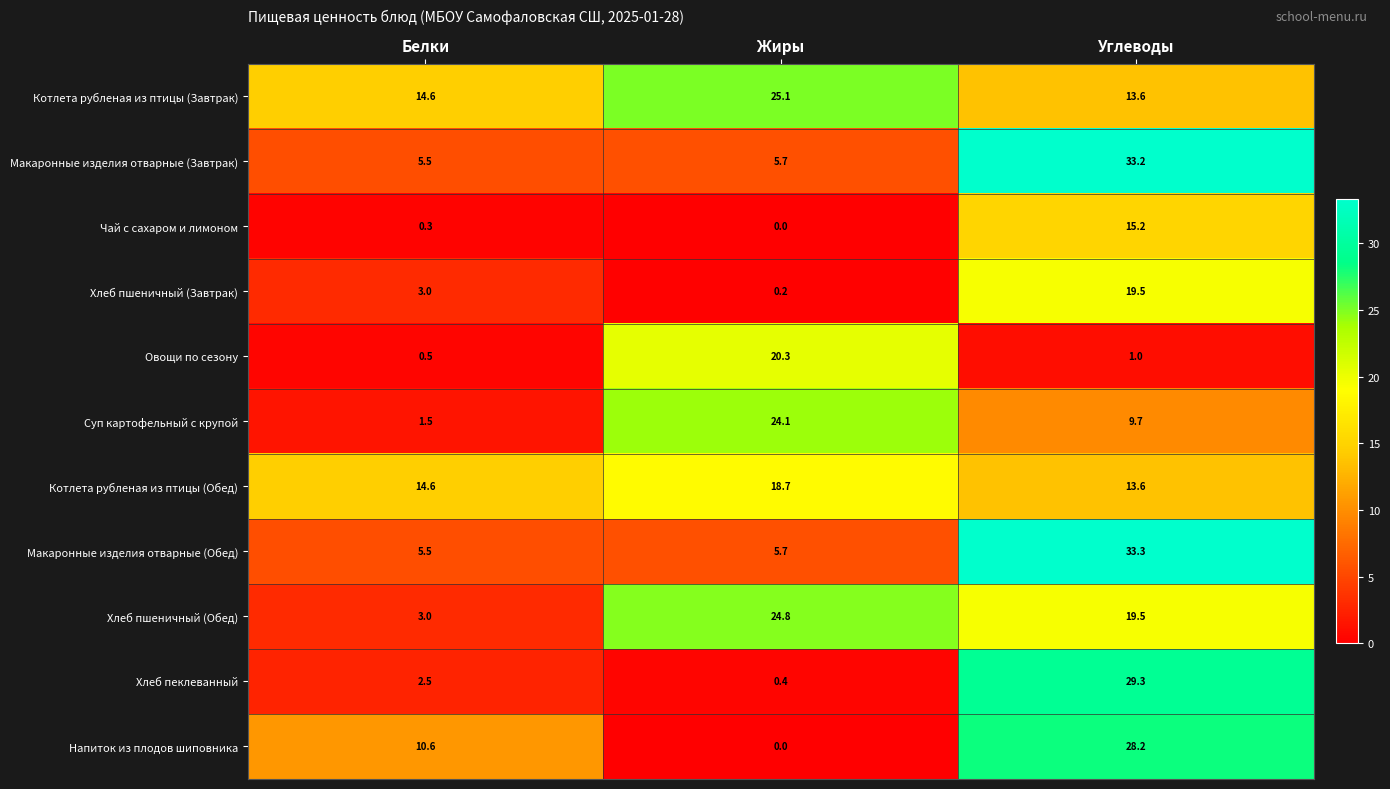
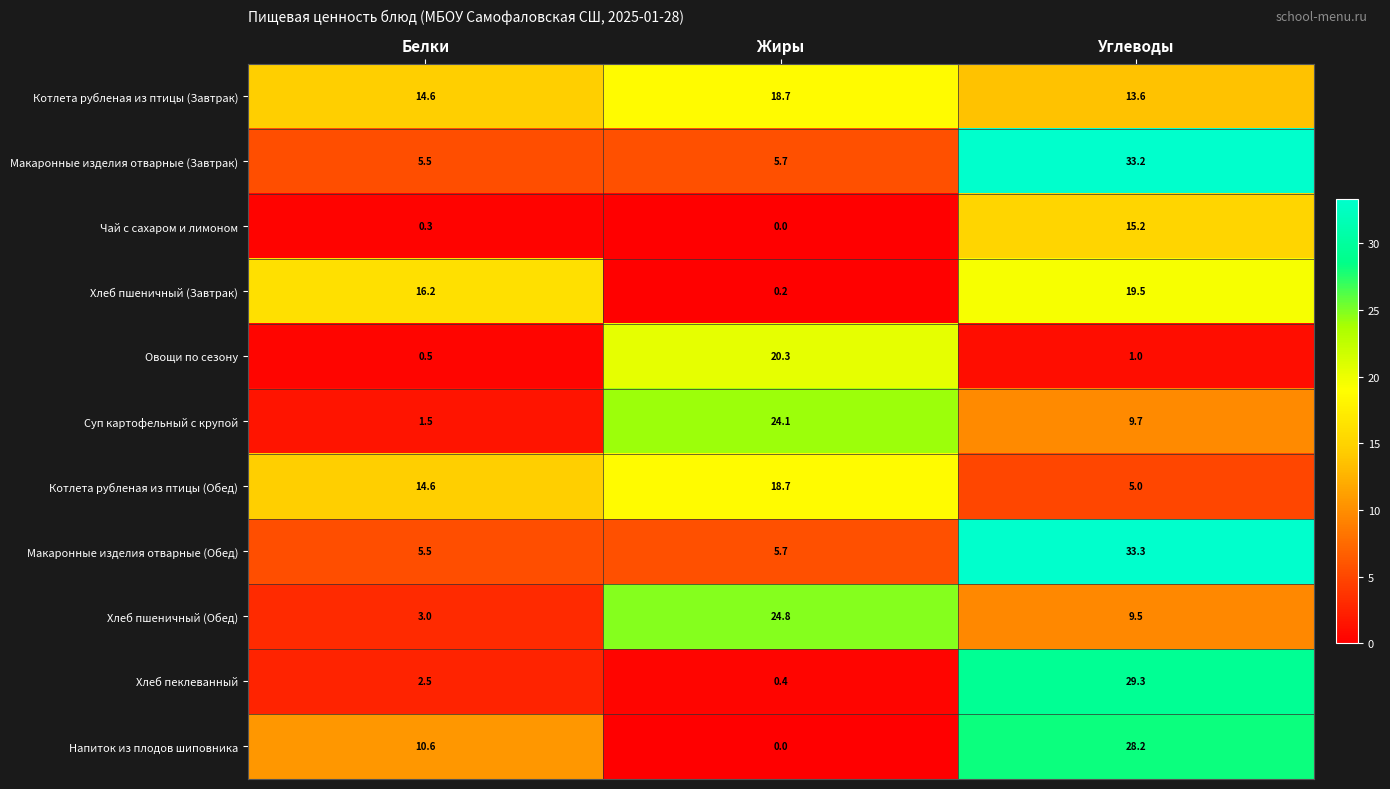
Котлета рубленая из птицы (Завтрак), Жиры: 25.1 -> 18.7
Хлеб пшеничный (Завтрак), Белки: 3.0 -> 16.2
Котлета рубленая из птицы (Обед), Углеводы: 13.6 -> 5.0
Хлеб пшеничный (Обед), Углеводы: 19.5 -> 9.5
